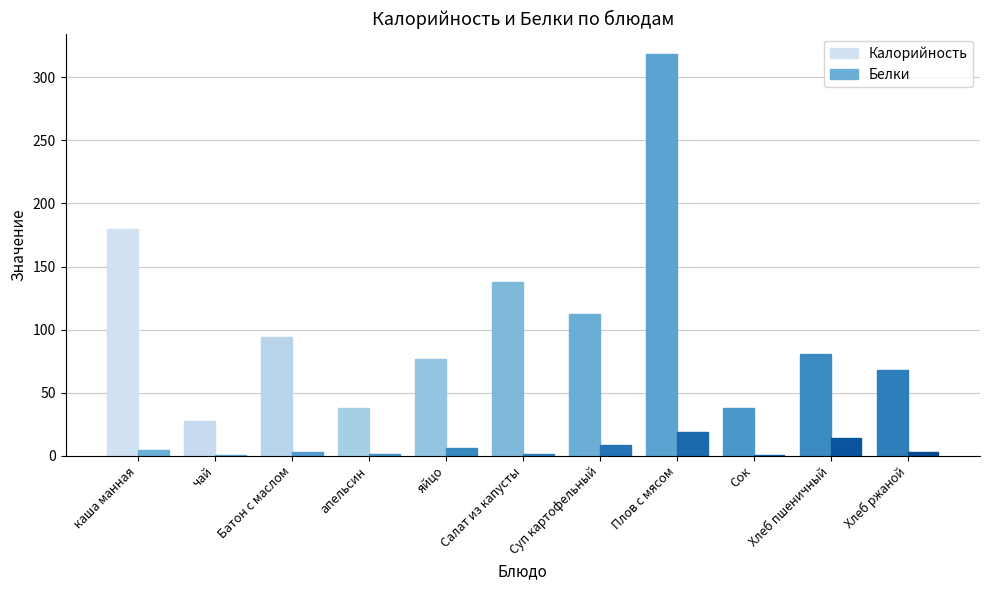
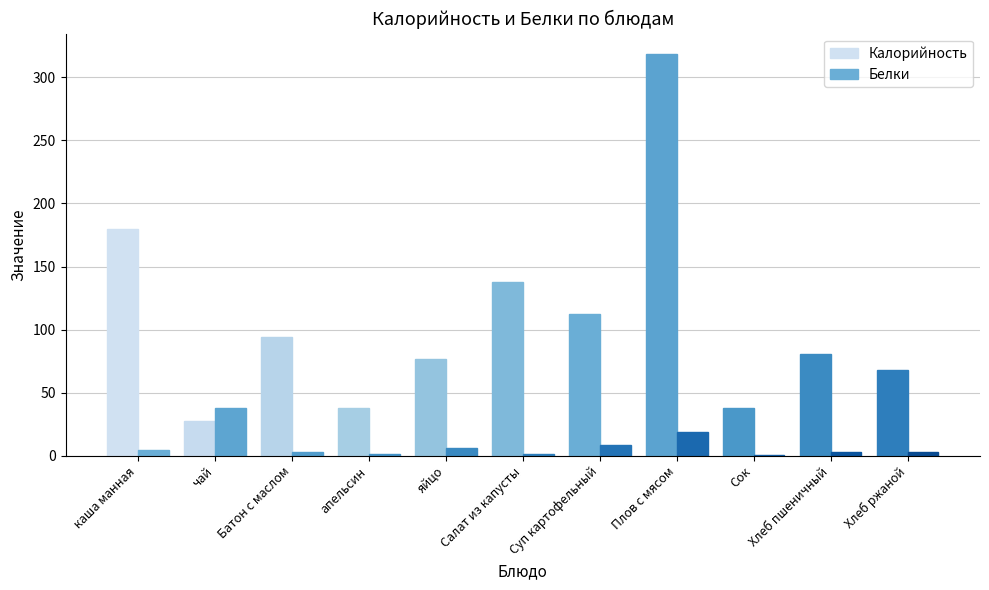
Белки, чай: 0 -> 38
Белки, Хлеб пшеничный: 14 -> 3
